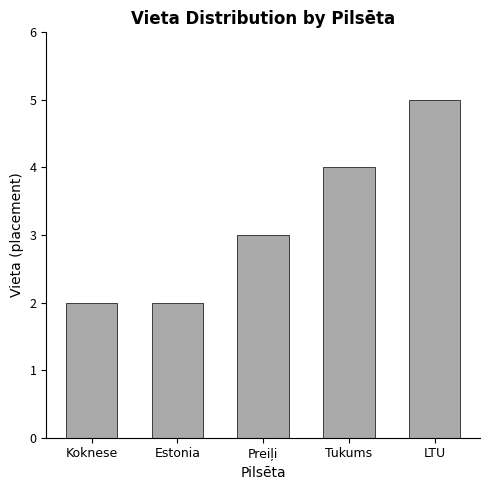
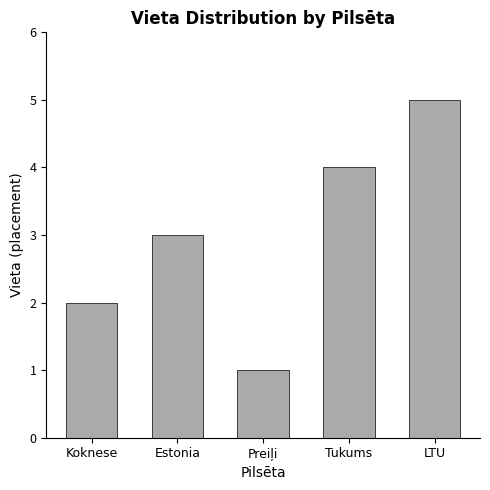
Estonia: 2 -> 3
Preiļi: 3 -> 1
